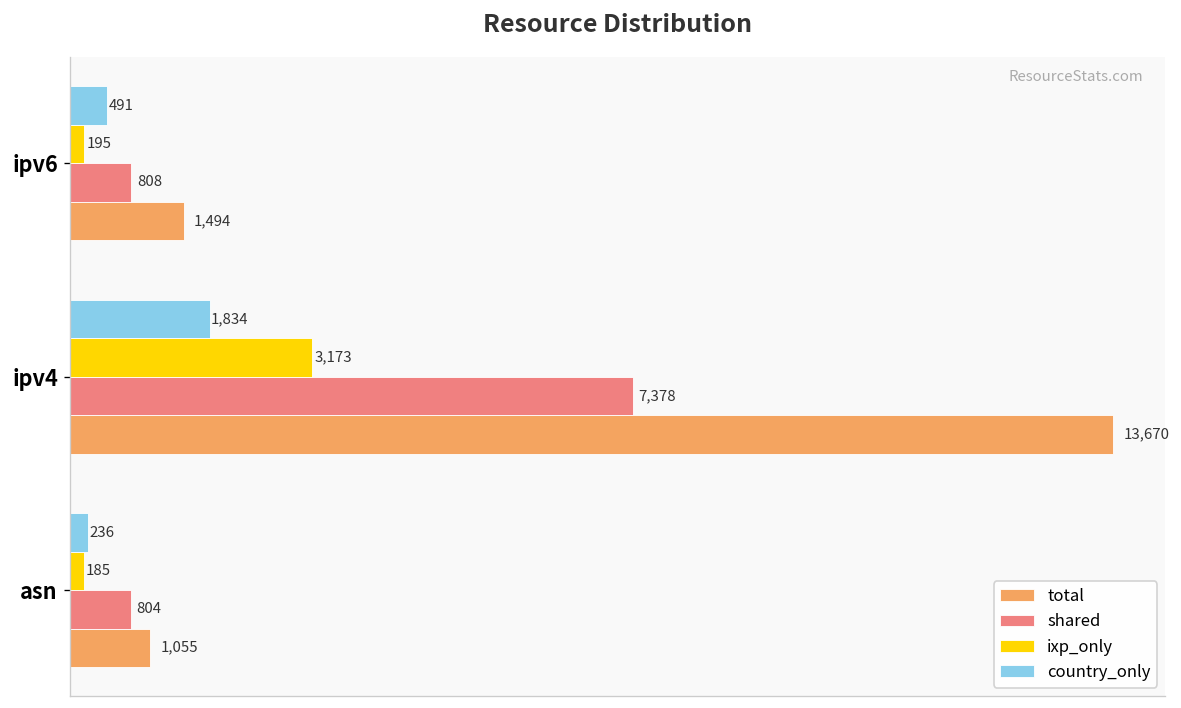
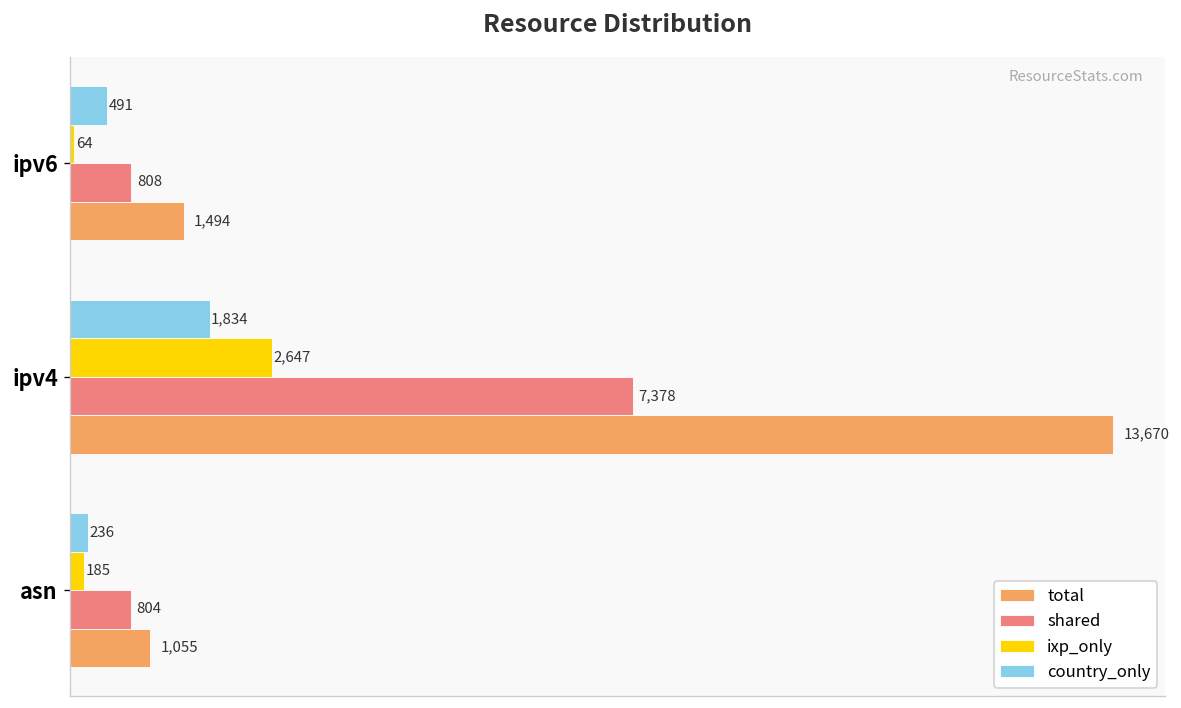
ixp_only, ipv6: 195 -> 64
ixp_only, ipv4: 3,173 -> 2,647
